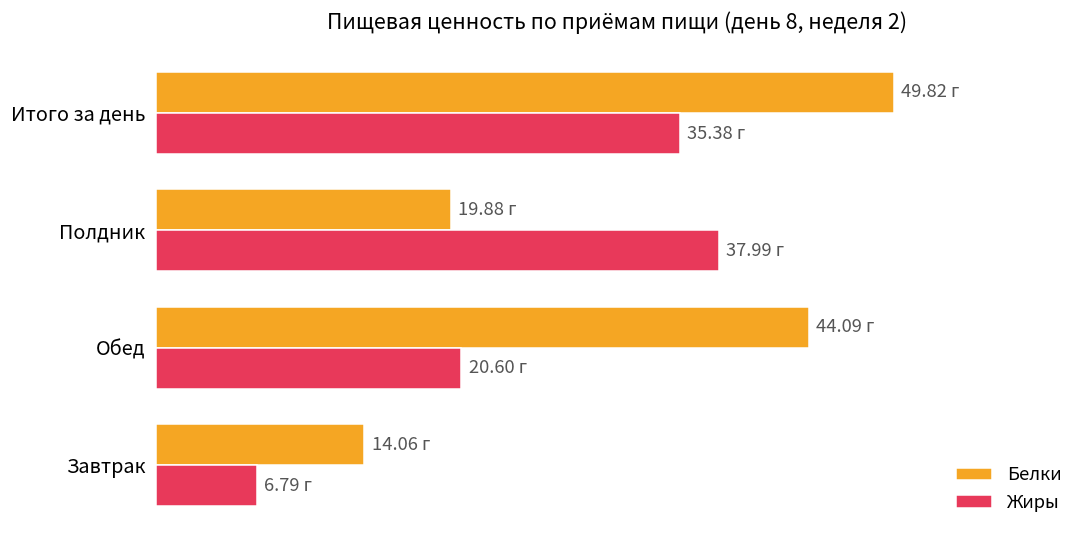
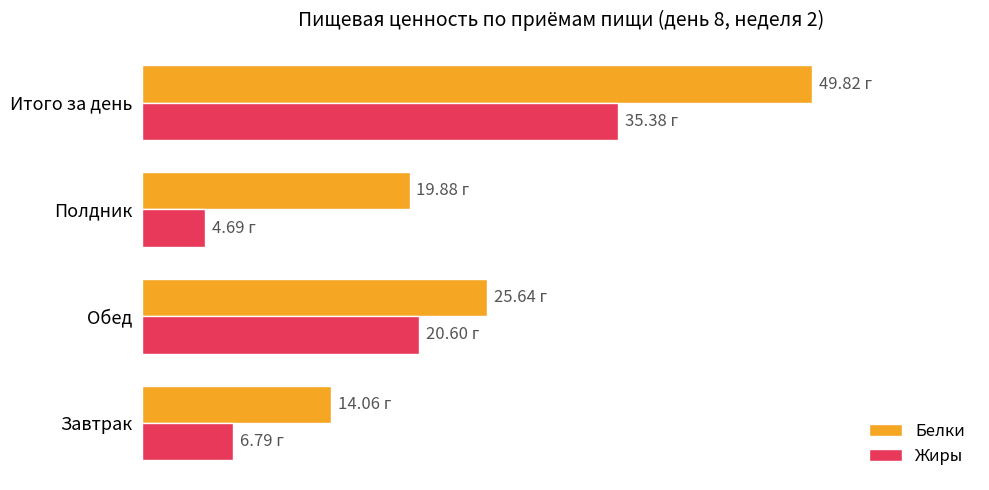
Жиры, Полдник: 37.99 -> 4.69
Белки, Обед: 44.09 -> 25.64
